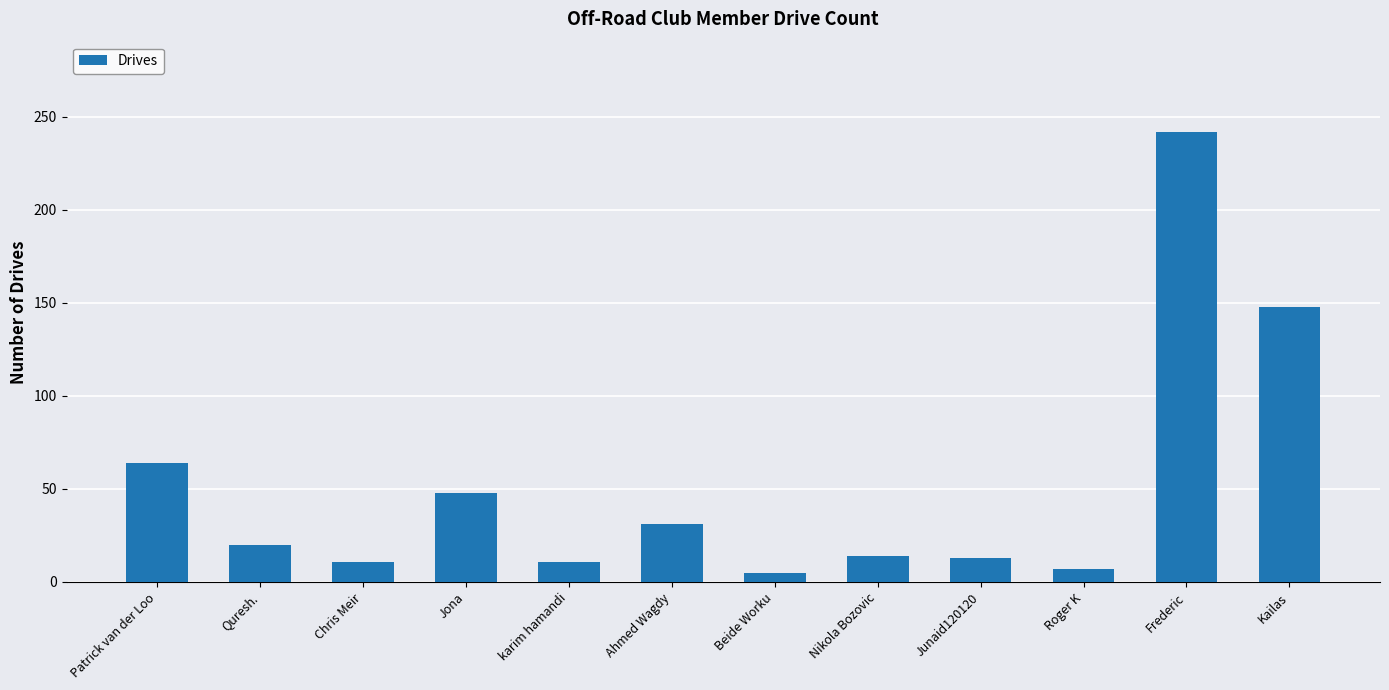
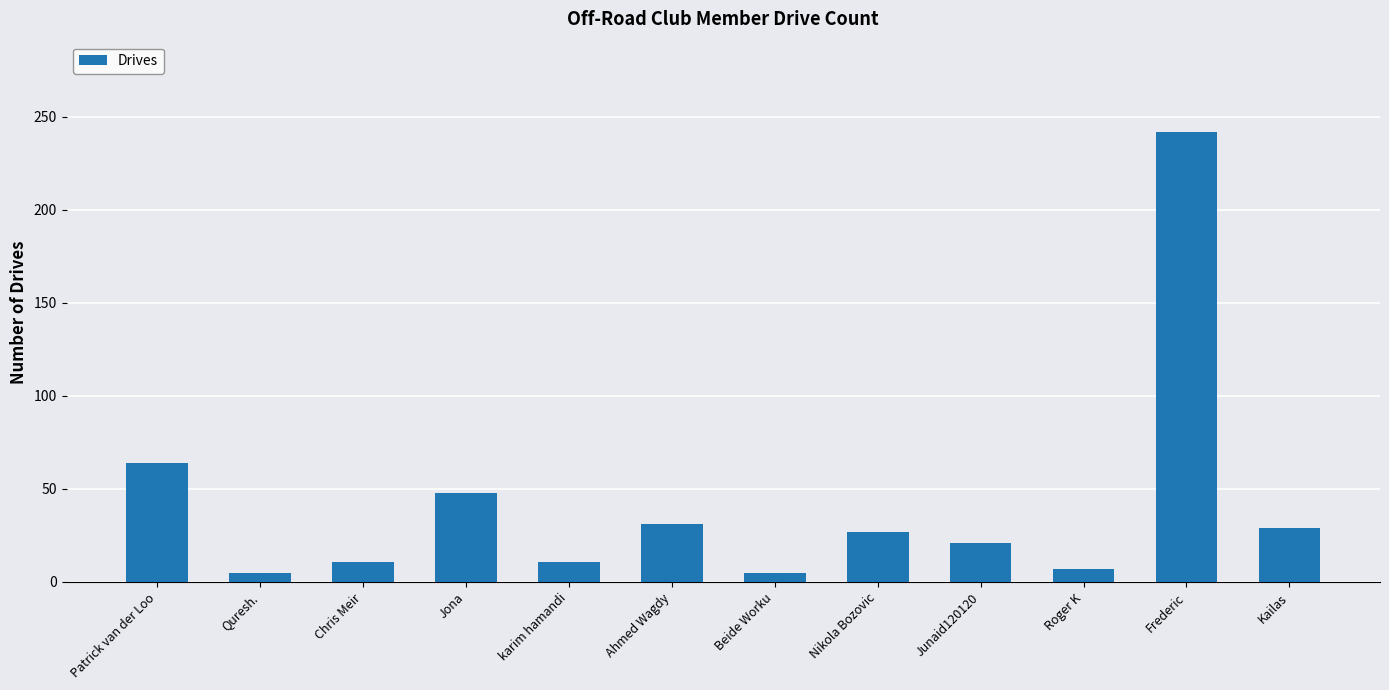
Quresh.: 20 -> 5
Nikola Bozovic: 14 -> 27
Junaid120120: 13 -> 21
Kailas: 148 -> 29
